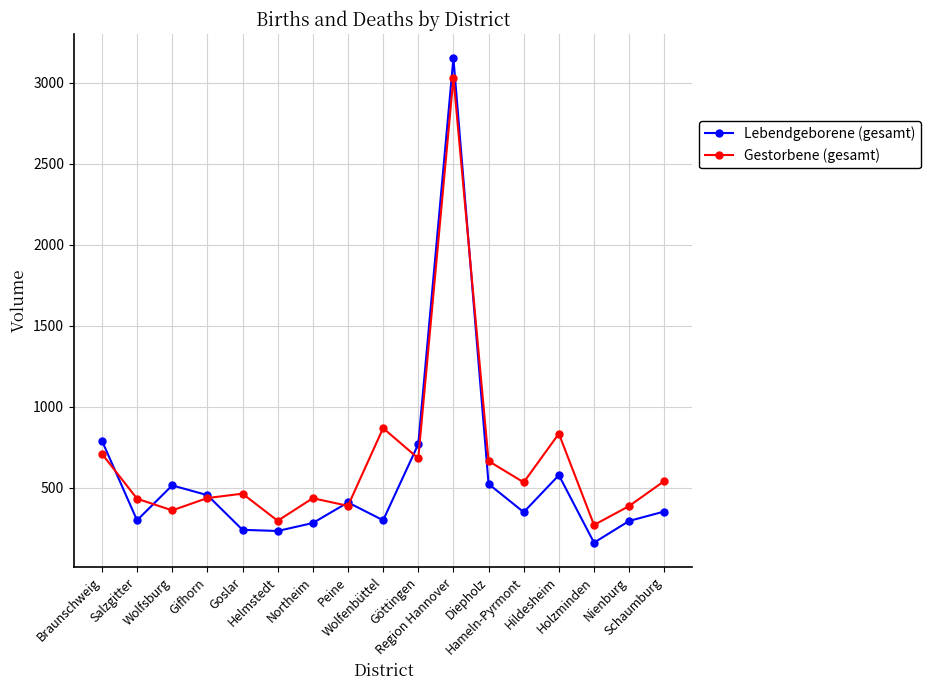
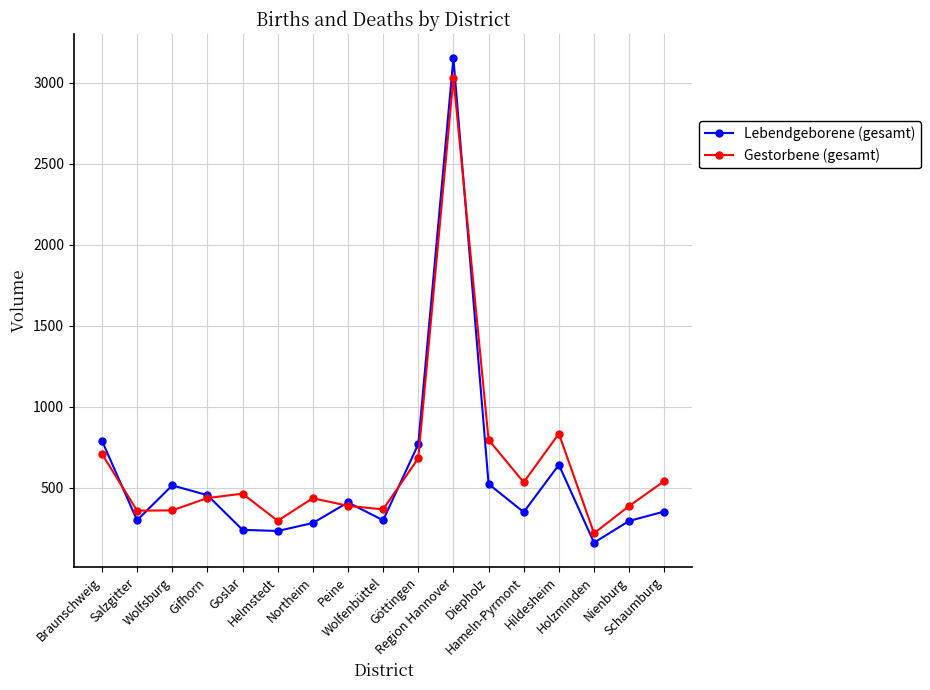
Gestorbene (gesamt), Salzgitter: 430 -> 360
Gestorbene (gesamt), Wolfenbüttel: 870 -> 370
Gestorbene (gesamt), Diepholz: 670 -> 800
Lebendgeborene (gesamt), Hildesheim: 580 -> 640
Gestorbene (gesamt), Holzminden: 270 -> 220
